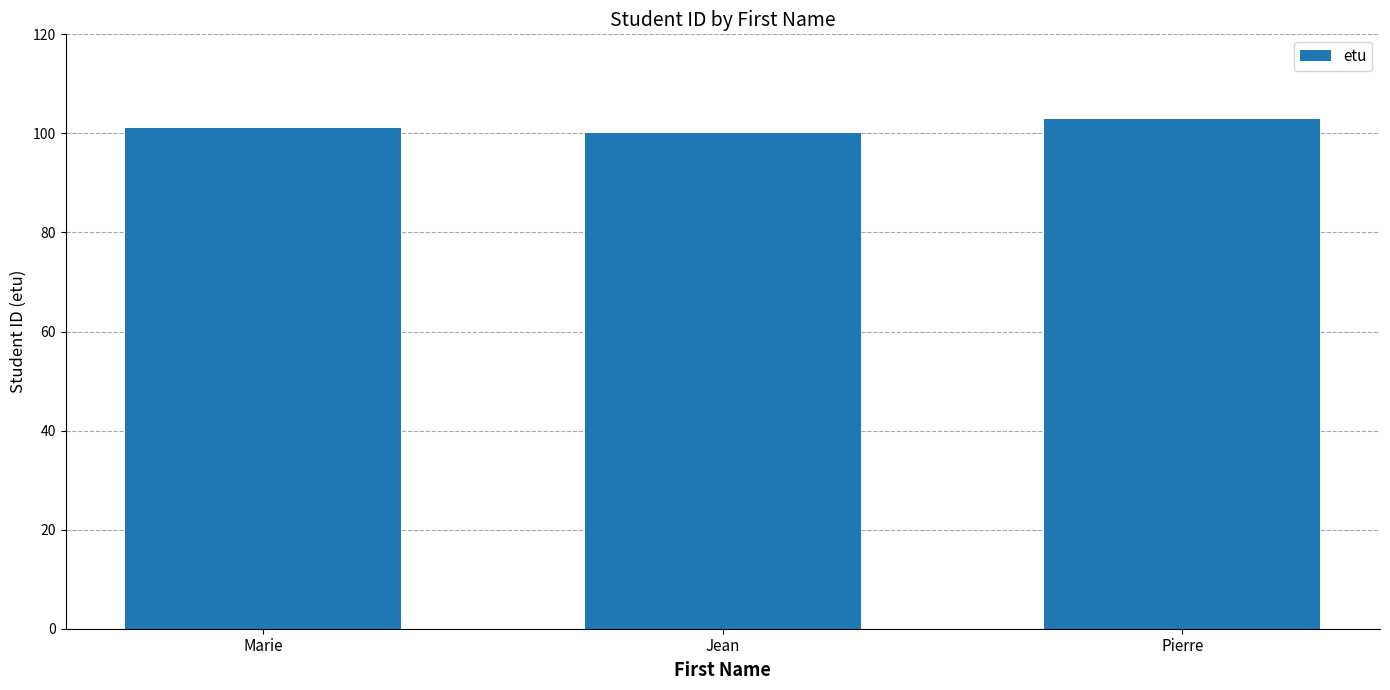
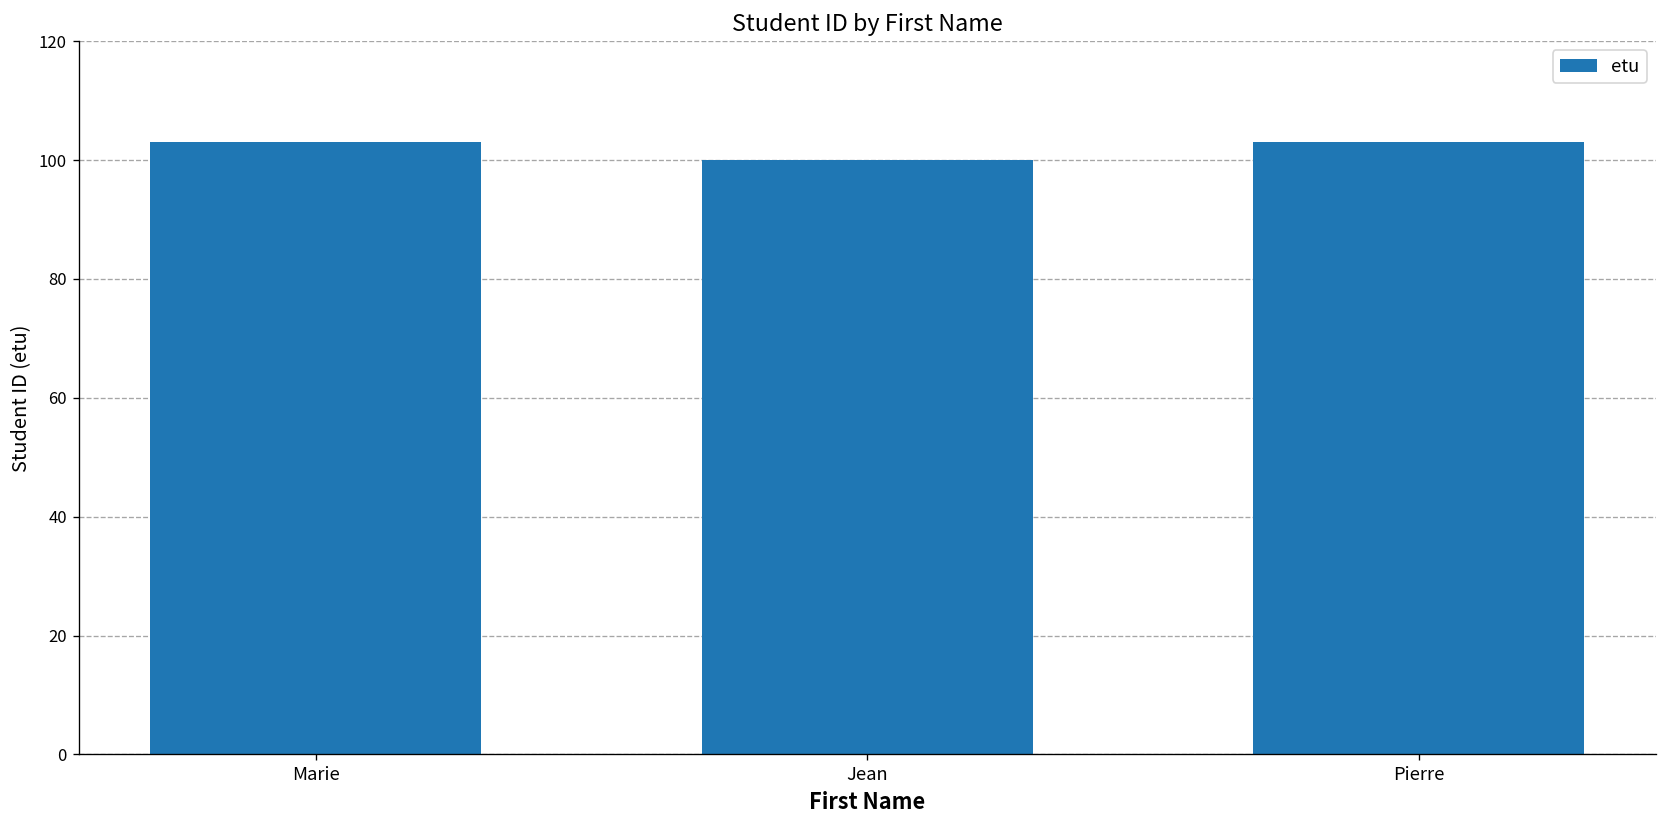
Marie: 101 -> 103
